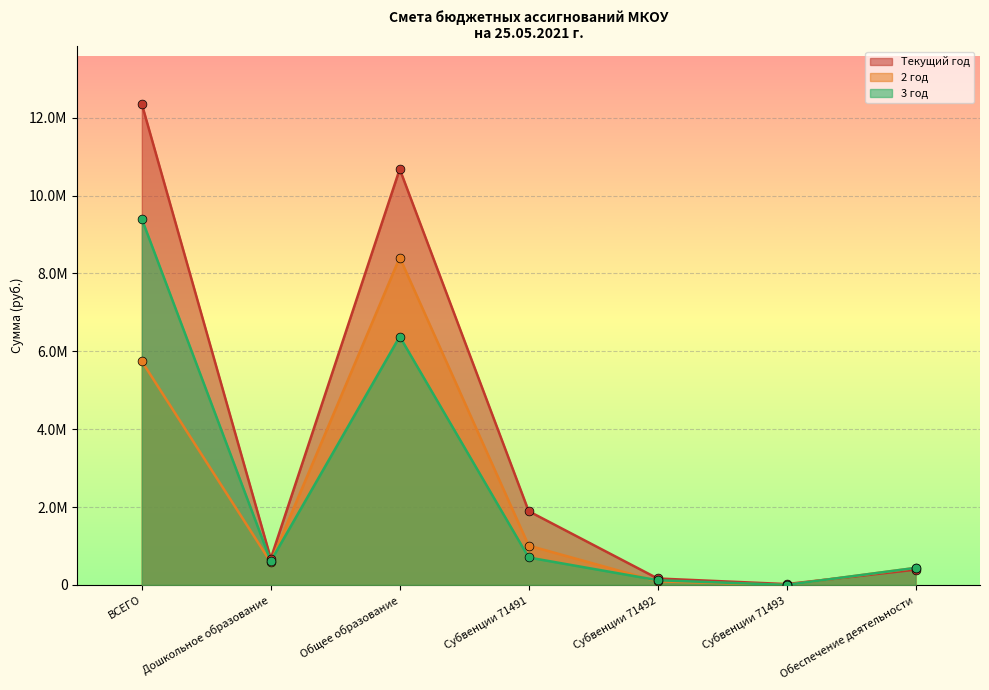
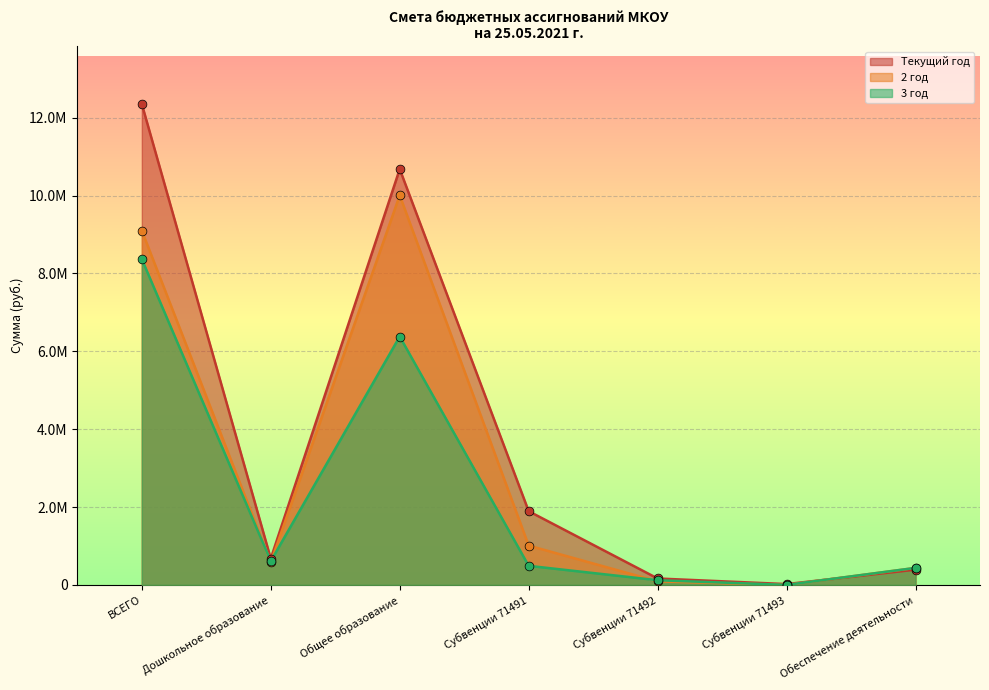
2 год, ВСЕГО: 5700000 -> 9100000
3 год, ВСЕГО: 9400000 -> 8400000
2 год, Общее образование: 8400000 -> 10000000
3 год, Субвенции 71491: 700000 -> 500000
